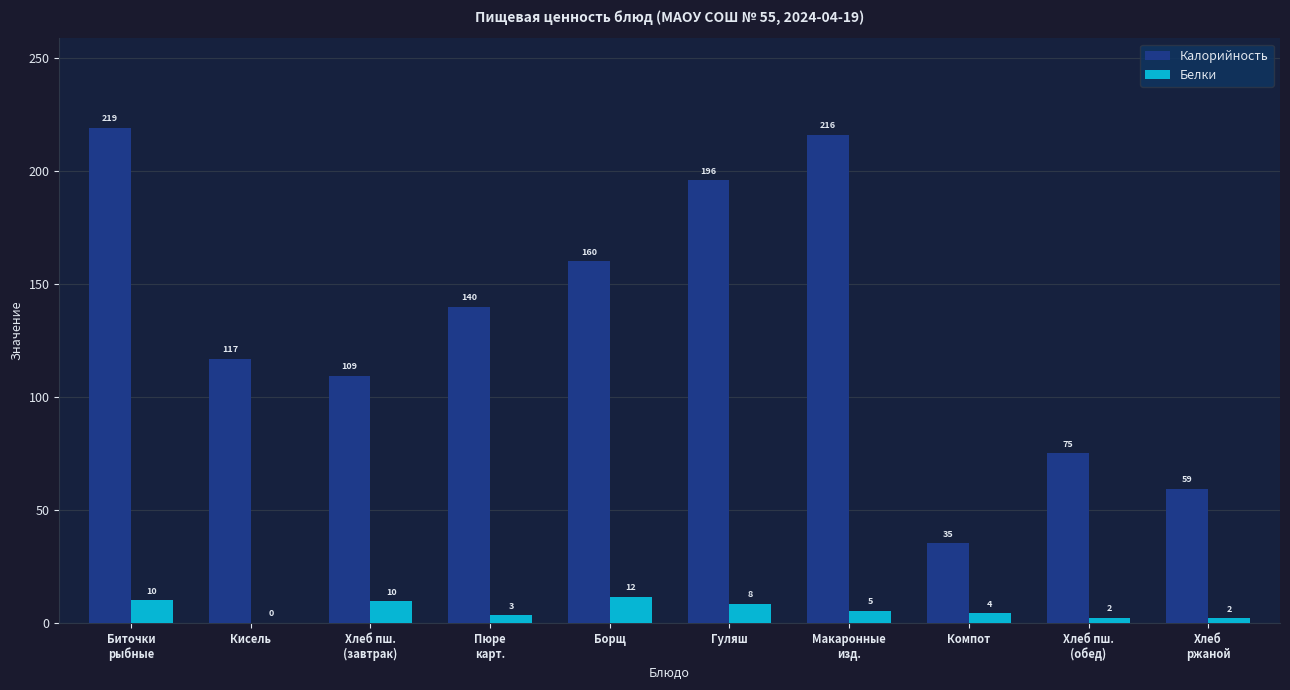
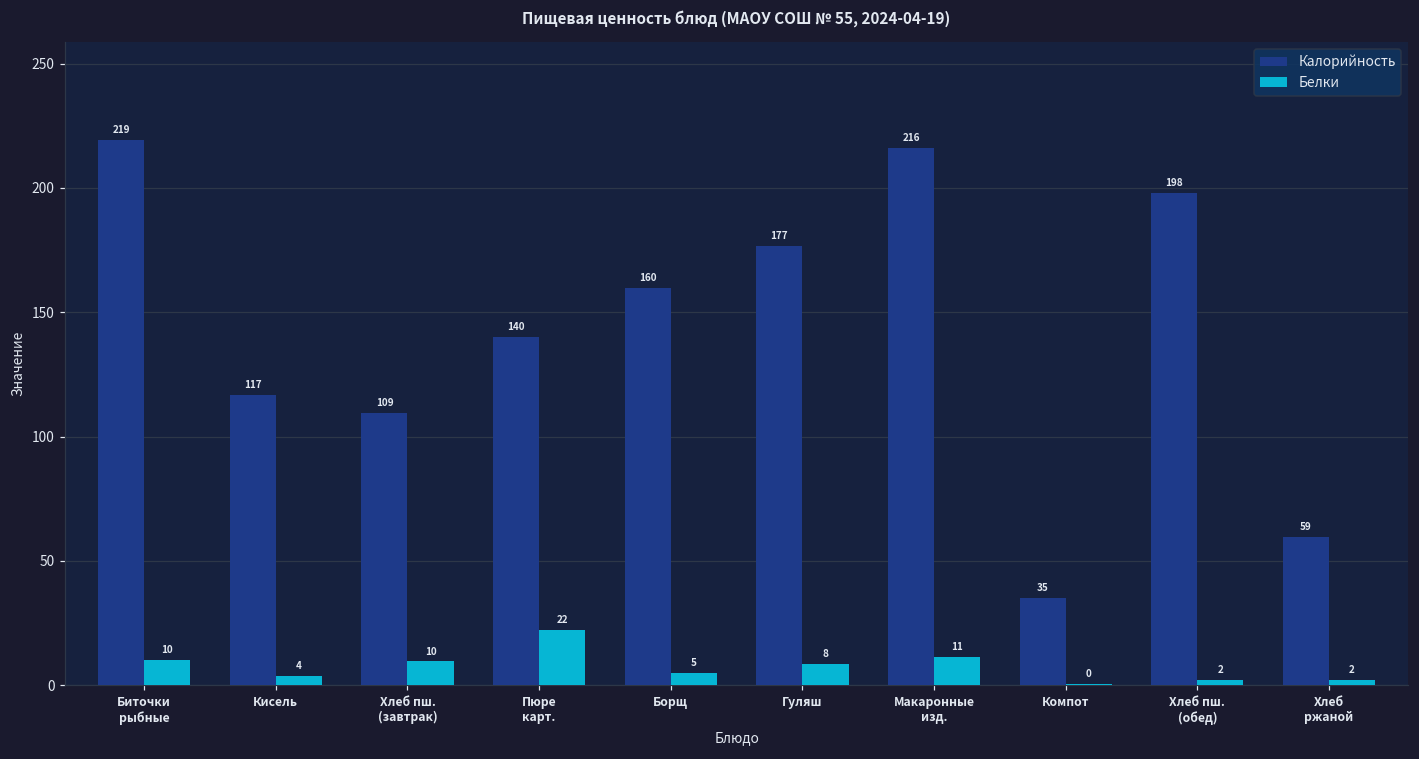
Белки, Кисель: 0 -> 4
Белки, Пюре карт.: 3 -> 22
Белки, Борщ: 12 -> 5
Калорийность, Гуляш: 196 -> 177
Белки, Макаронные изд.: 5 -> 11
Белки, Компот: 4 -> 0
Калорийность, Хлеб пш. (обед): 75 -> 198
